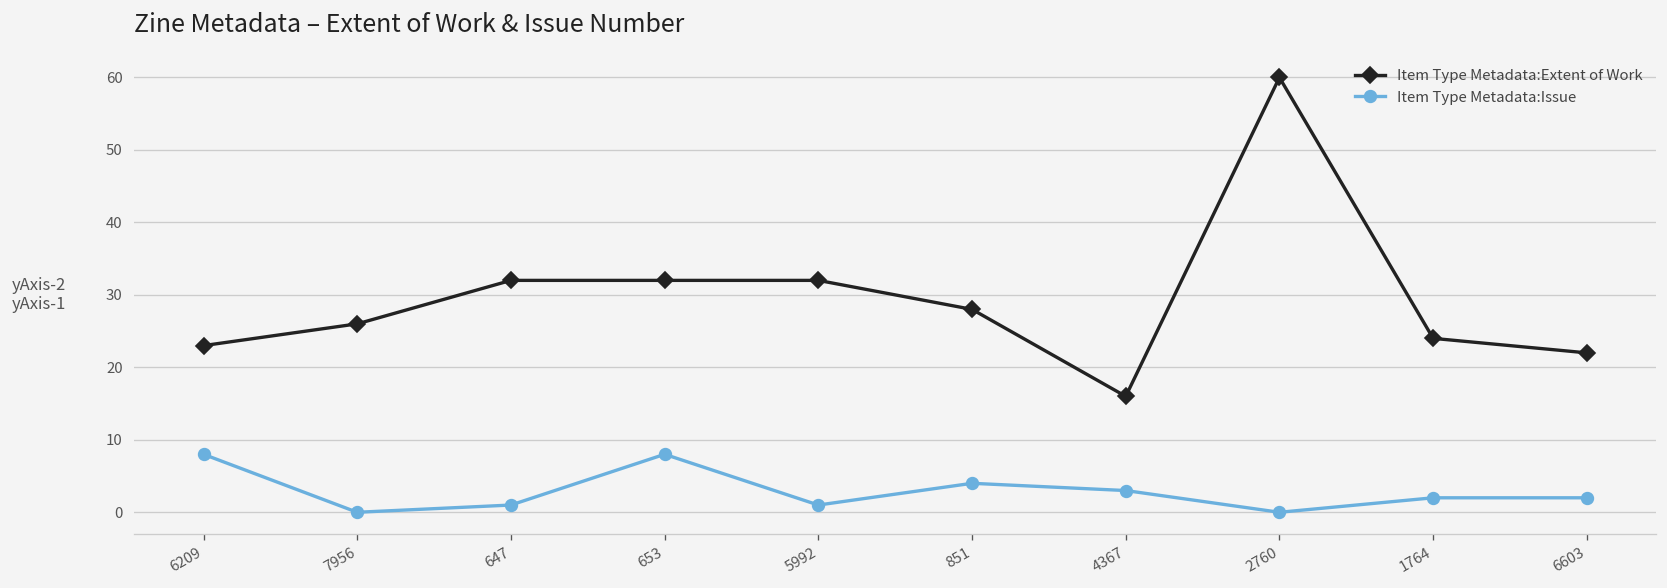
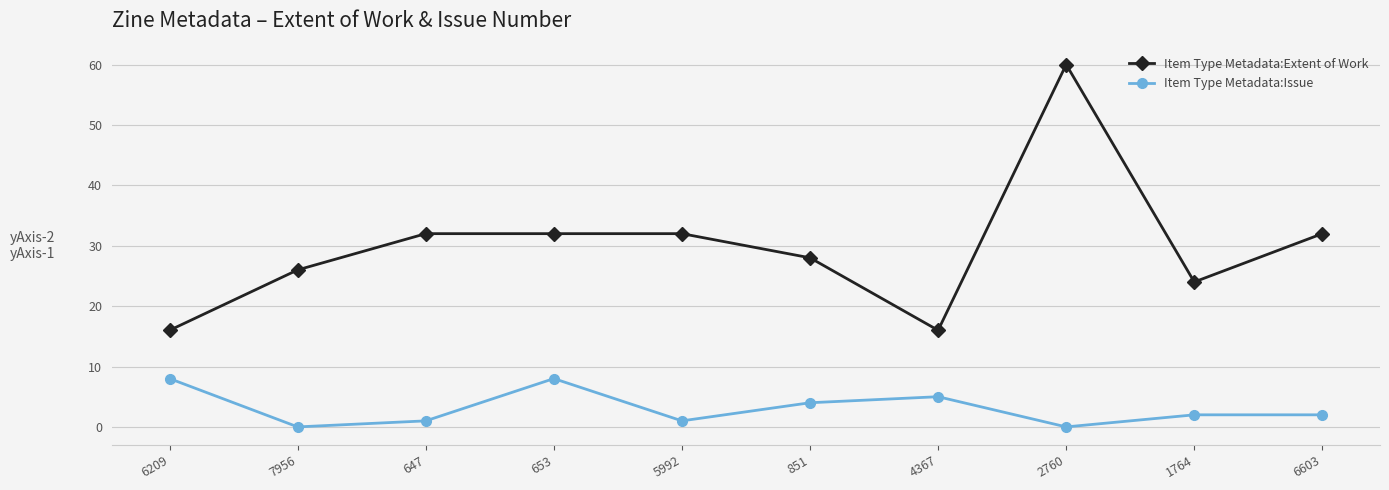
Item Type Metadata:Extent of Work, 6209: 23 -> 16
Item Type Metadata:Issue, 4367: 3 -> 5
Item Type Metadata:Extent of Work, 6603: 22 -> 32
